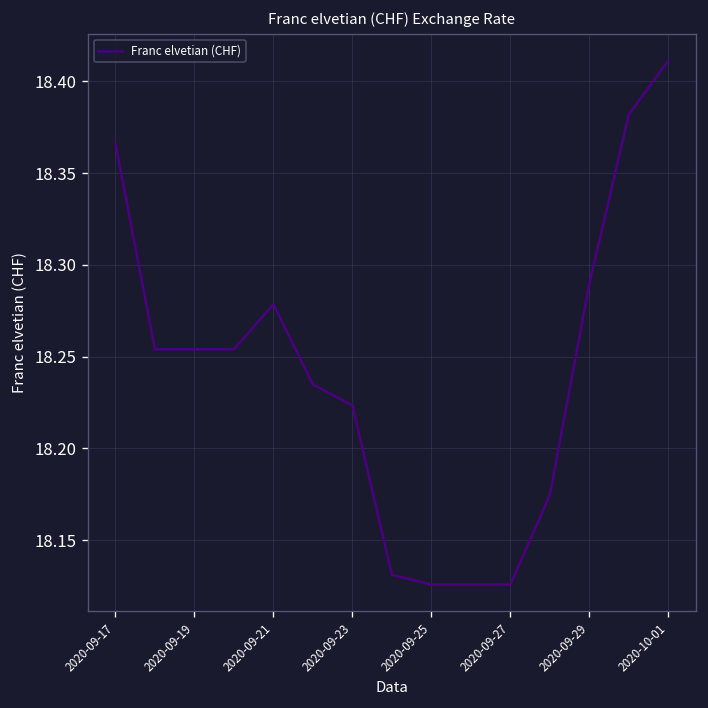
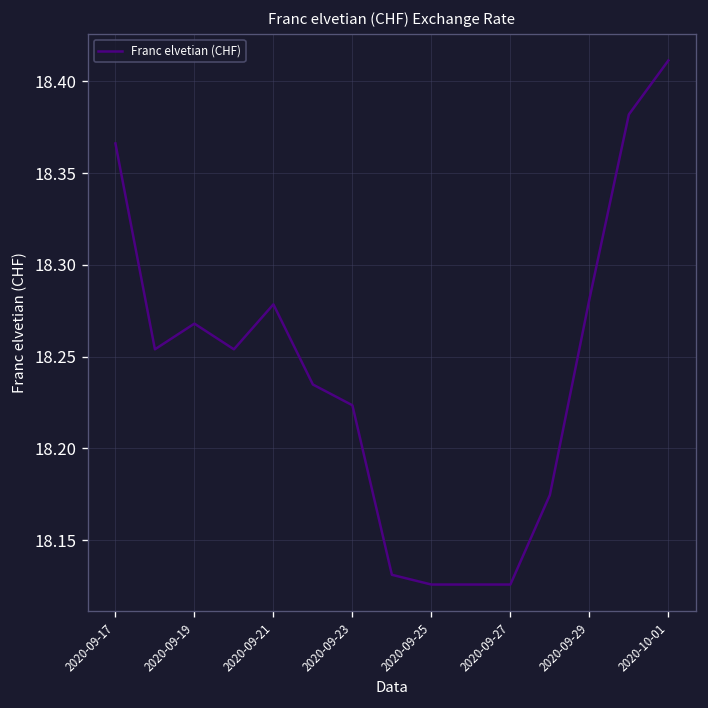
2020-09-19: 18.254 -> 18.268
2020-09-29: 18.290 -> 18.281
